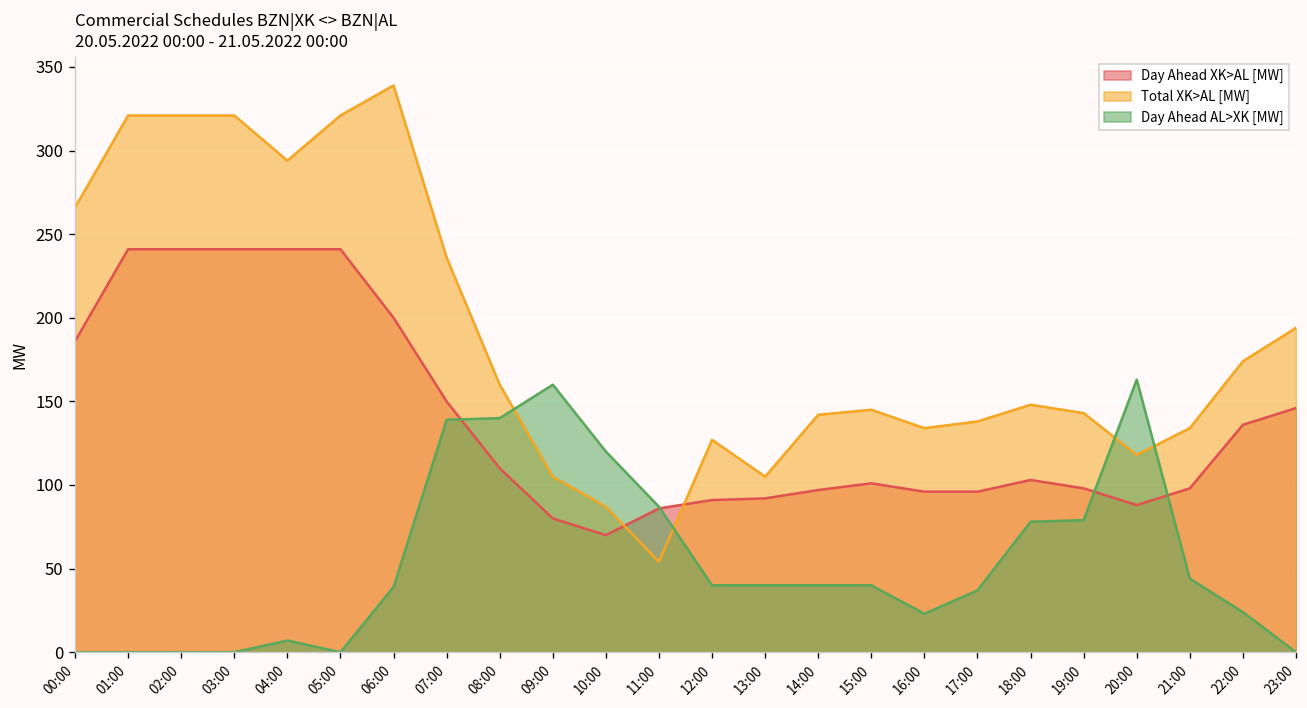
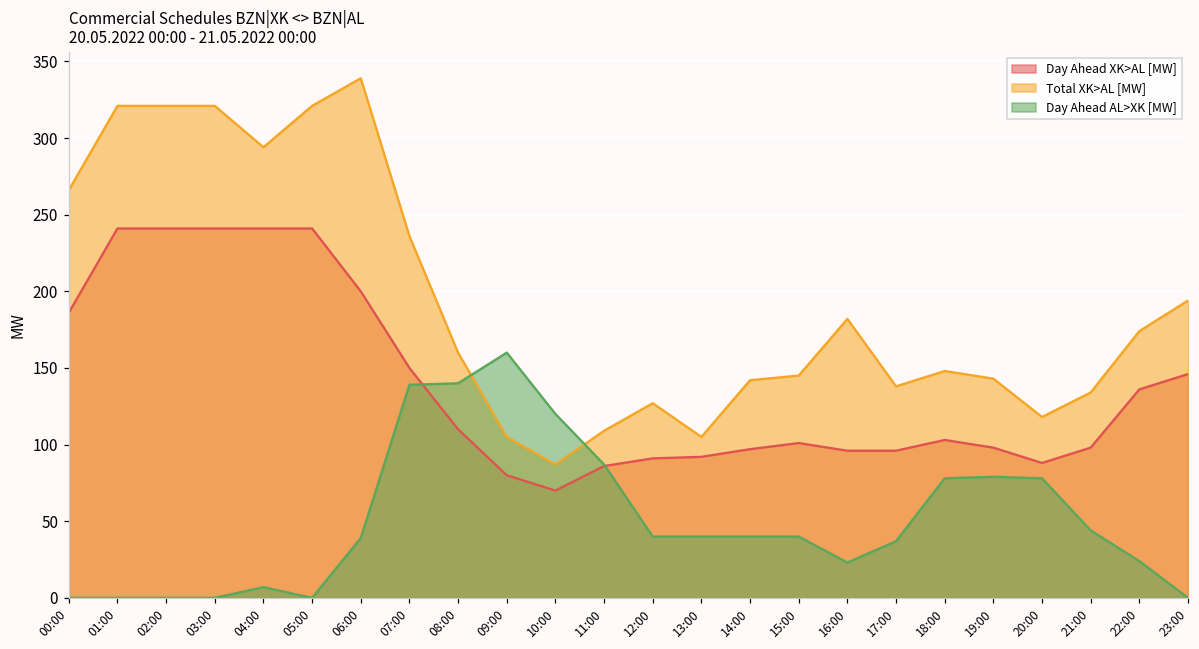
Total XK>AL [MW], 11:00: 54 -> 109
Total XK>AL [MW], 16:00: 134 -> 182
Day Ahead AL>XK [MW], 20:00: 163 -> 78
